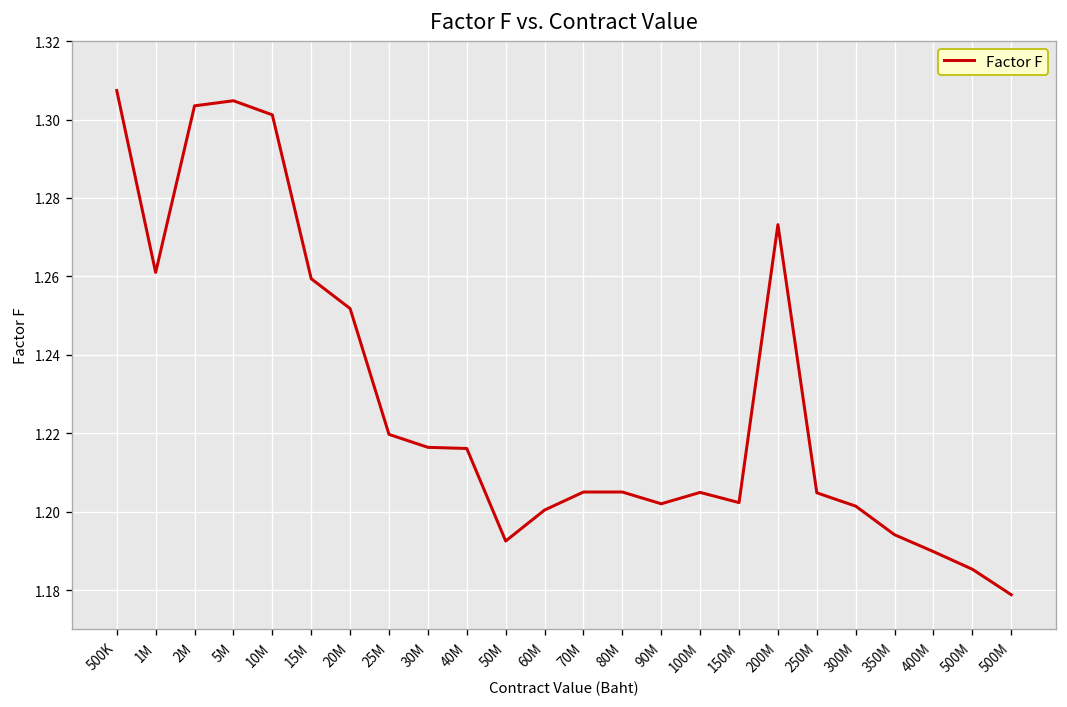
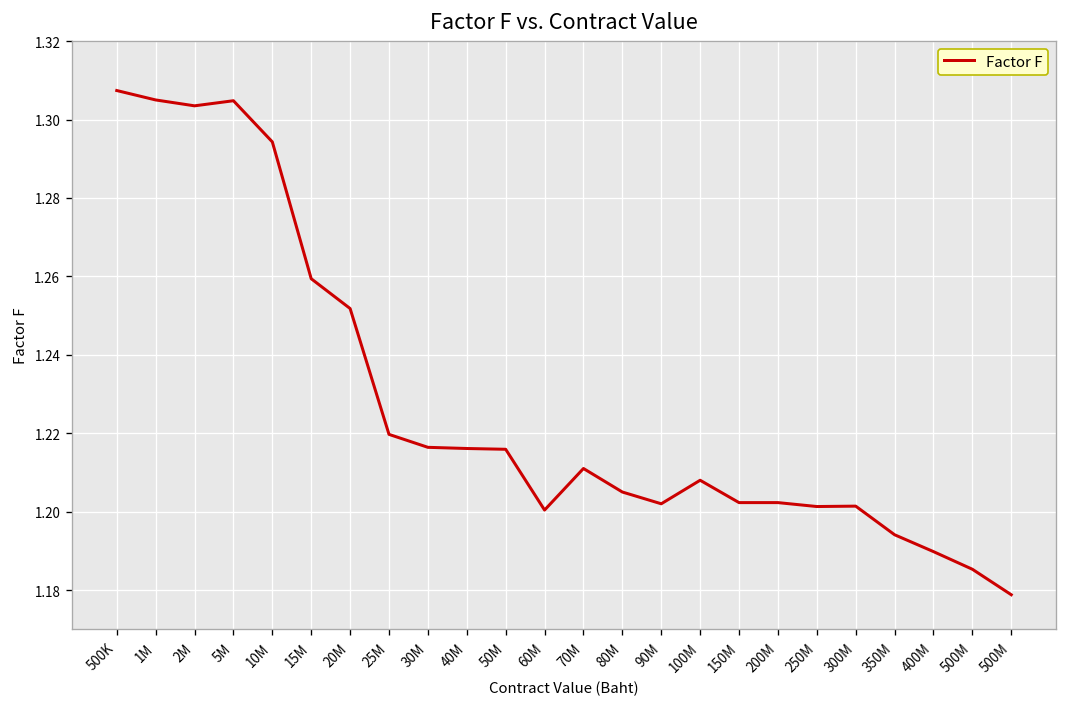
1M: 1.261 -> 1.305
10M: 1.301 -> 1.294
50M: 1.193 -> 1.216
70M: 1.205 -> 1.211
100M: 1.205 -> 1.208
200M: 1.273 -> 1.202
250M: 1.205 -> 1.201
